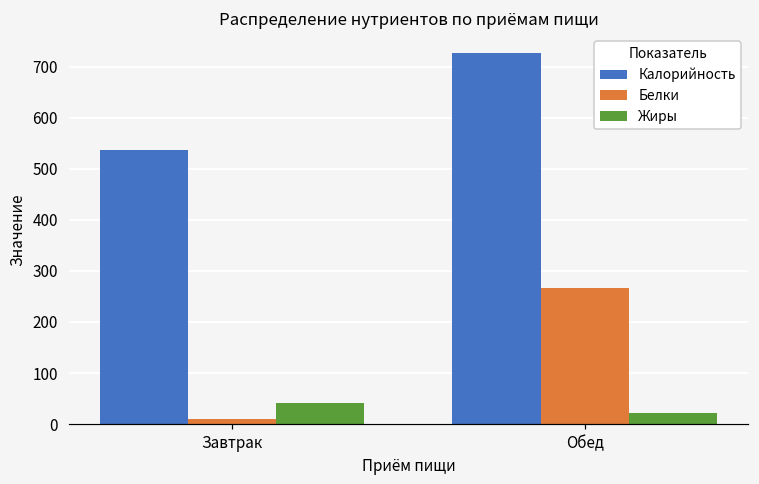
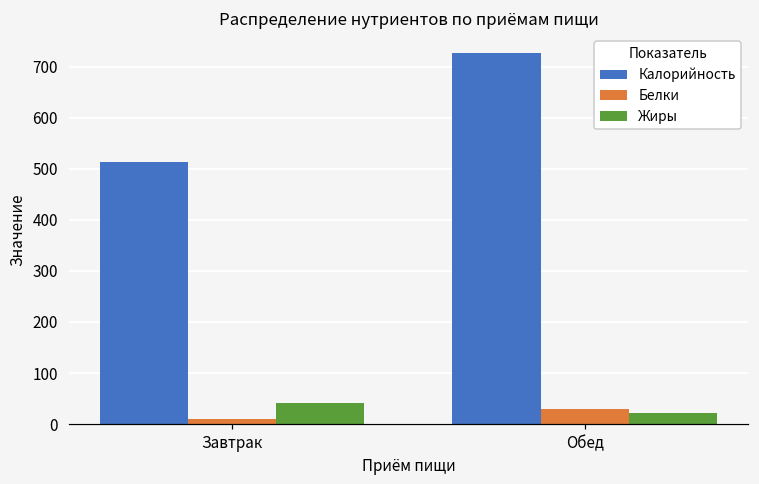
Калорийность, Завтрак: 540 -> 510
Белки, Обед: 270 -> 30
